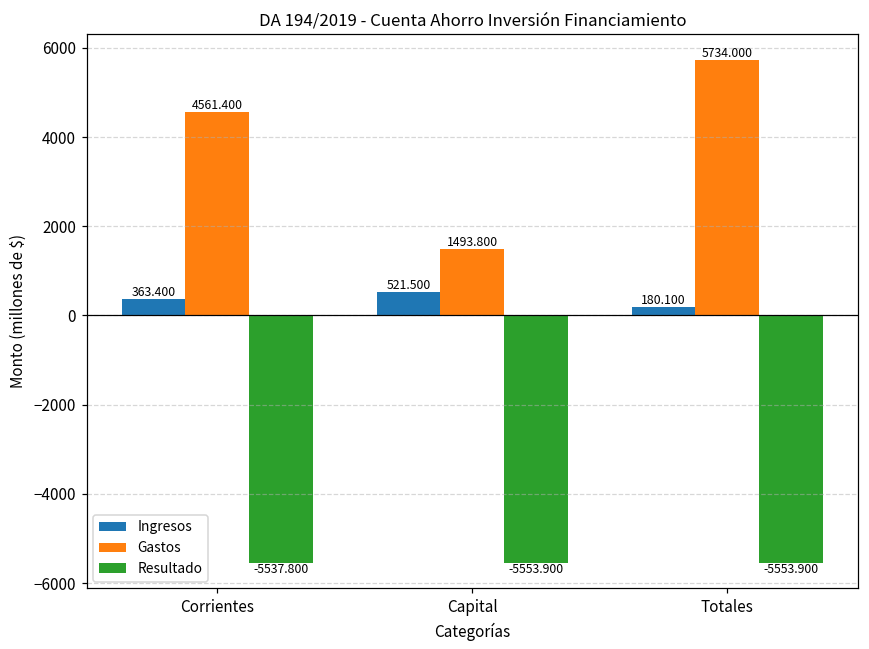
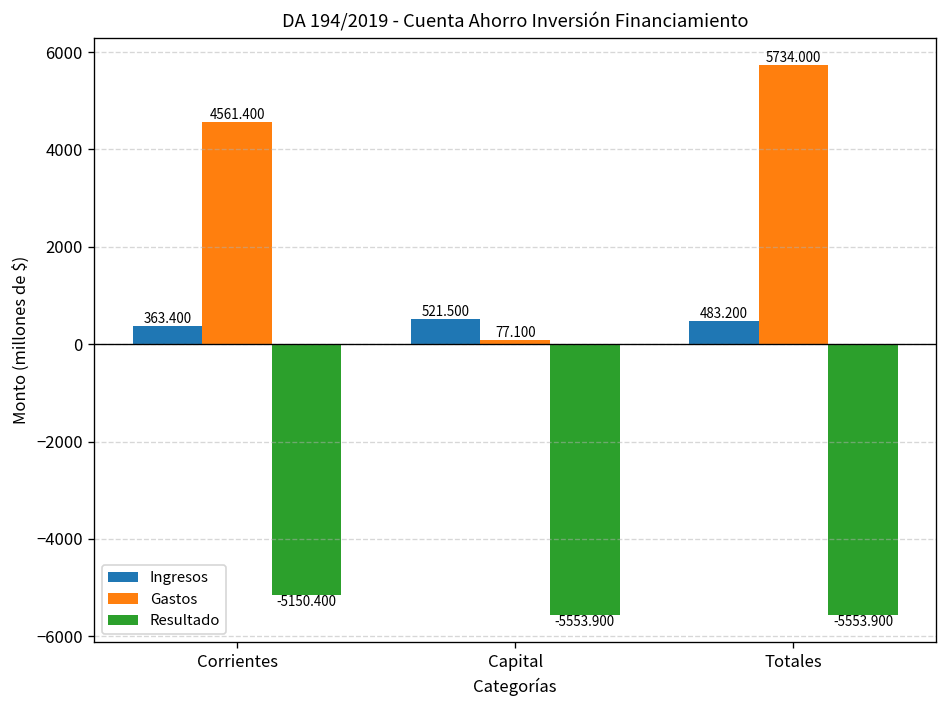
Resultado, Corrientes: -5537.800 -> -5150.400
Gastos, Capital: 1493.800 -> 77.100
Ingresos, Totales: 180.100 -> 483.200
